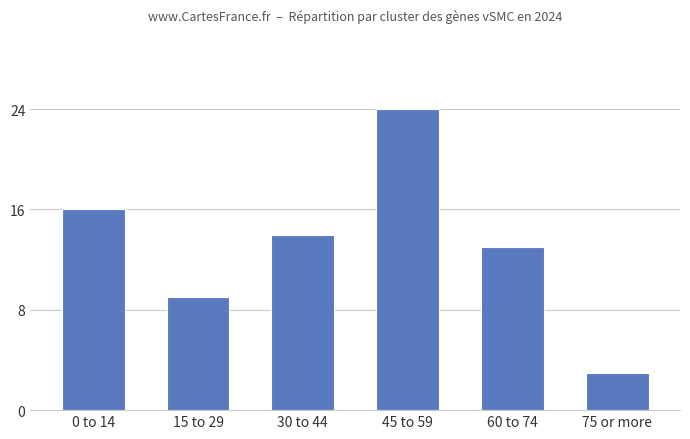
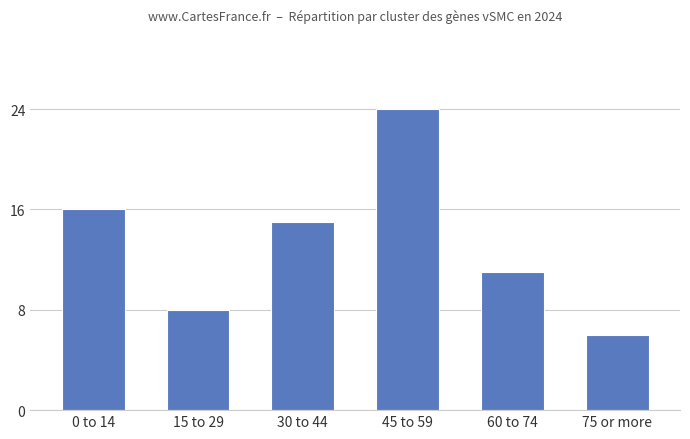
15 to 29: 9 -> 8
30 to 44: 14 -> 15
60 to 74: 13 -> 11
75 or more: 3 -> 6
